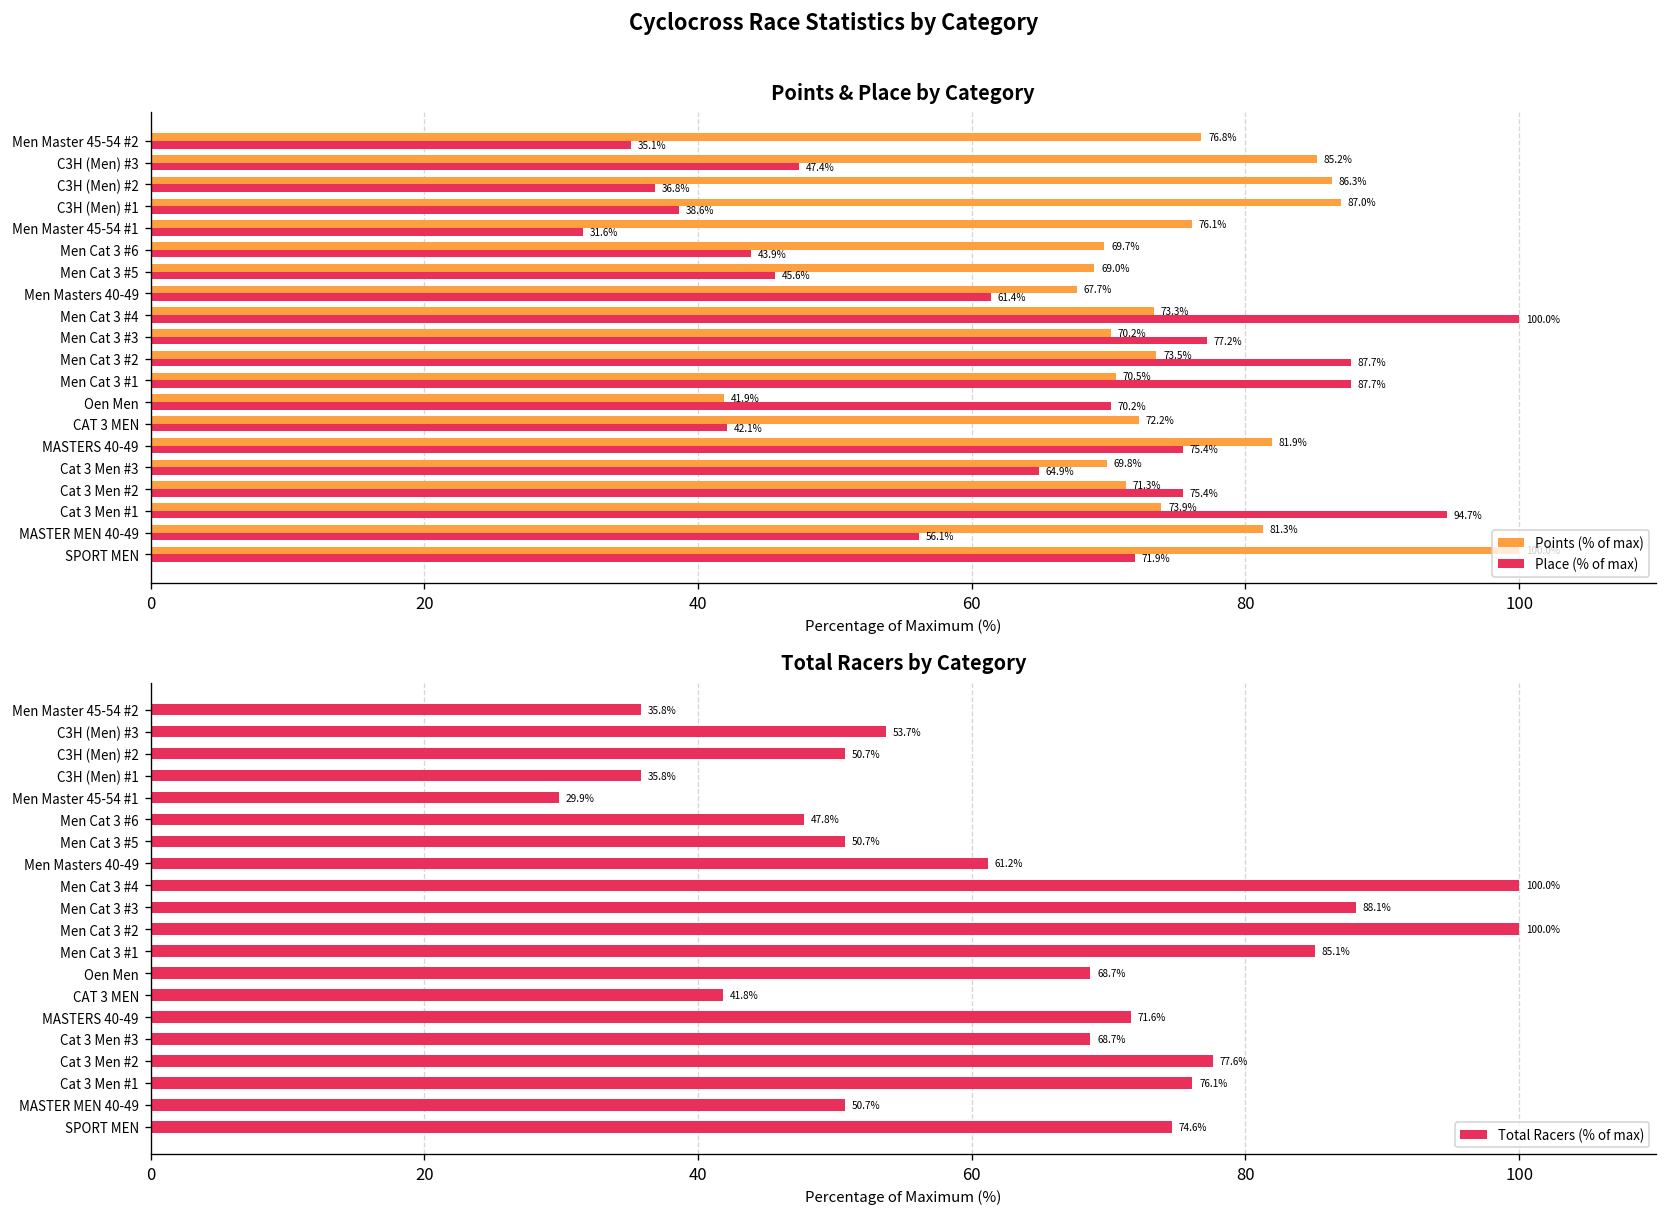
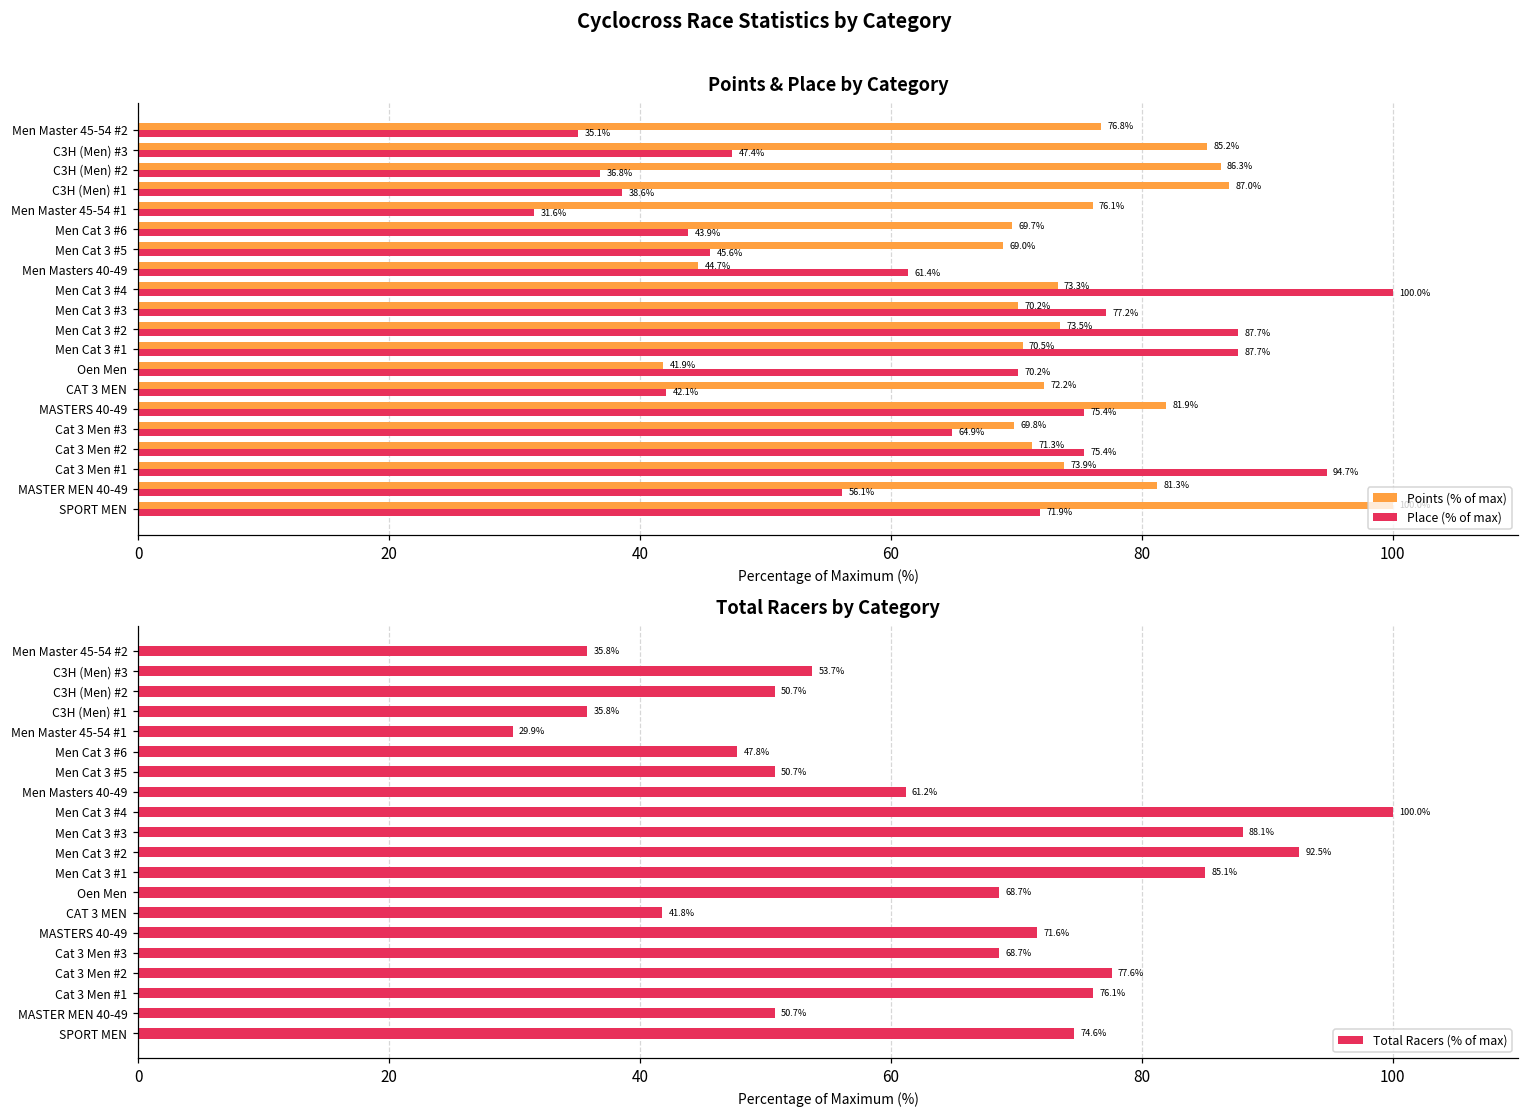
Points & Place by Category, Points (% of max), Men Masters 40-49: 67.7% -> 44.7%
Total Racers by Category, Men Cat 3 #2: 100.0% -> 92.5%
